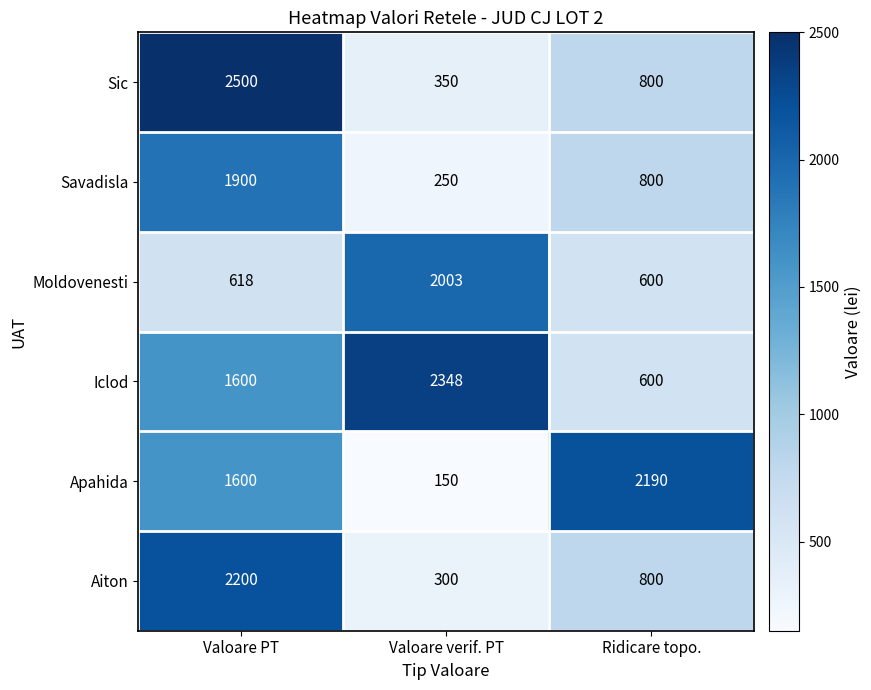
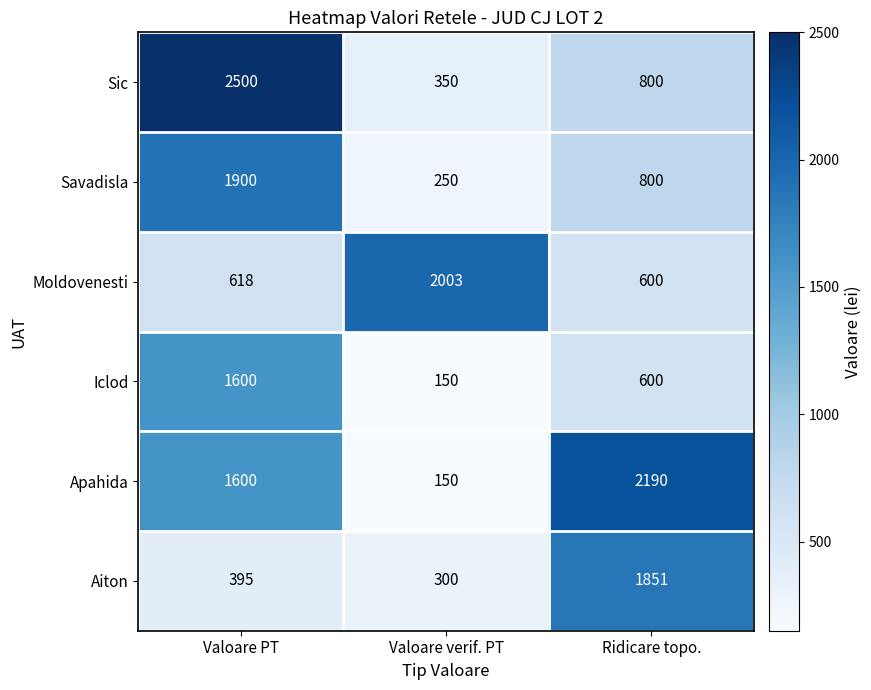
Iclod, Valoare verif. PT: 2348 -> 150
Aiton, Valoare PT: 2200 -> 395
Aiton, Ridicare topo.: 800 -> 1851
